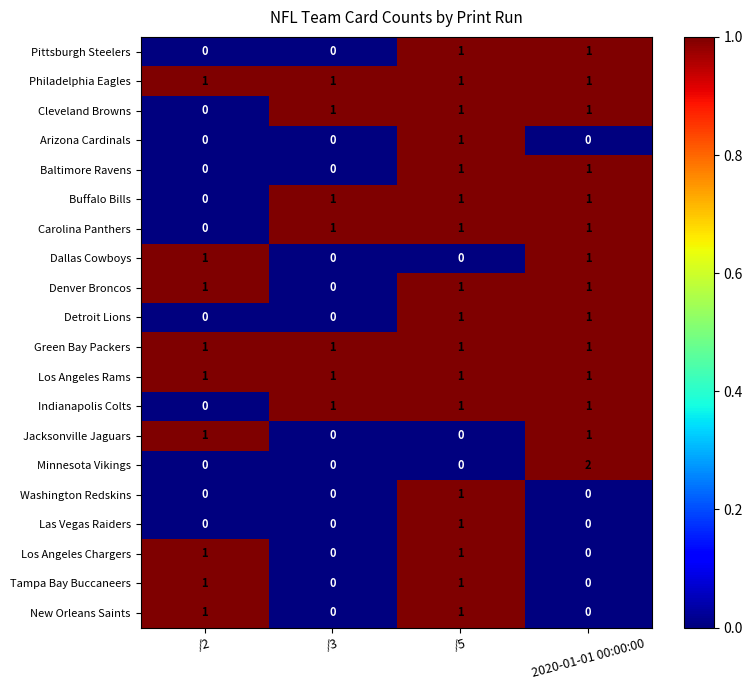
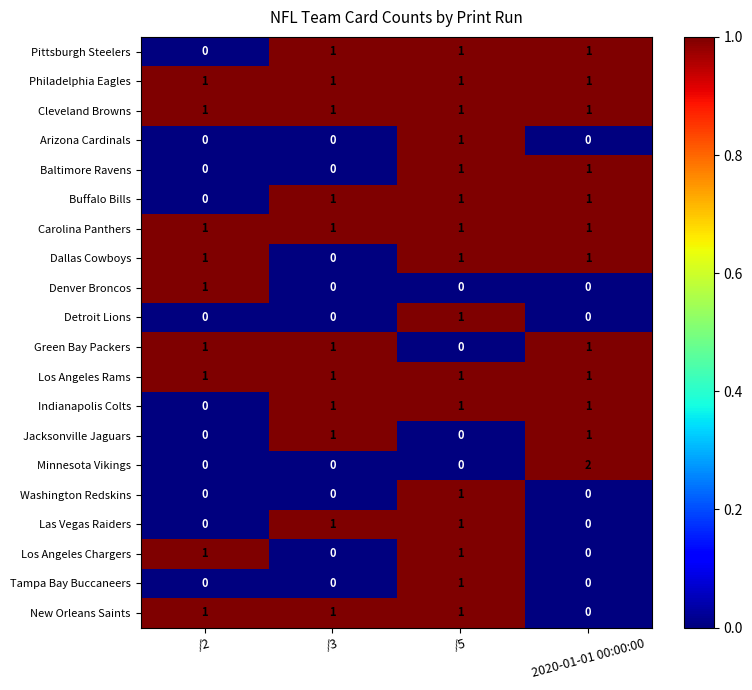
Pittsburgh Steelers, /3: 0 -> 1
Cleveland Browns, /2: 0 -> 1
Carolina Panthers, /2: 0 -> 1
Dallas Cowboys, /5: 0 -> 1
Denver Broncos, /5: 1 -> 0
Denver Broncos, 2020-01-01 00:00:00: 1 -> 0
Detroit Lions, 2020-01-01 00:00:00: 1 -> 0
Green Bay Packers, /5: 1 -> 0
Jacksonville Jaguars, /2: 1 -> 0
Jacksonville Jaguars, /3: 0 -> 1
Las Vegas Raiders, /3: 0 -> 1
Tampa Bay Buccaneers, /2: 1 -> 0
New Orleans Saints, /3: 0 -> 1
